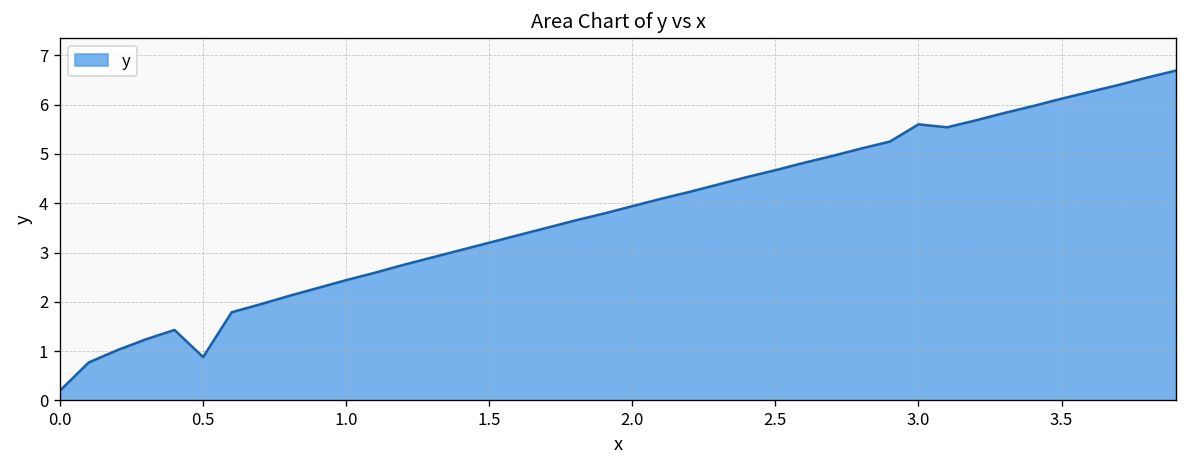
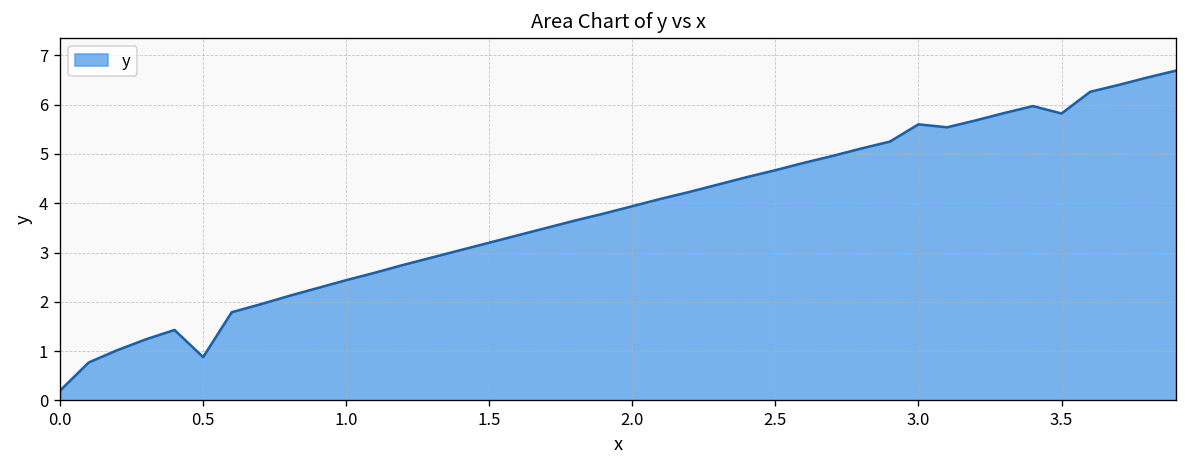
3.5: 6.1 -> 5.8
